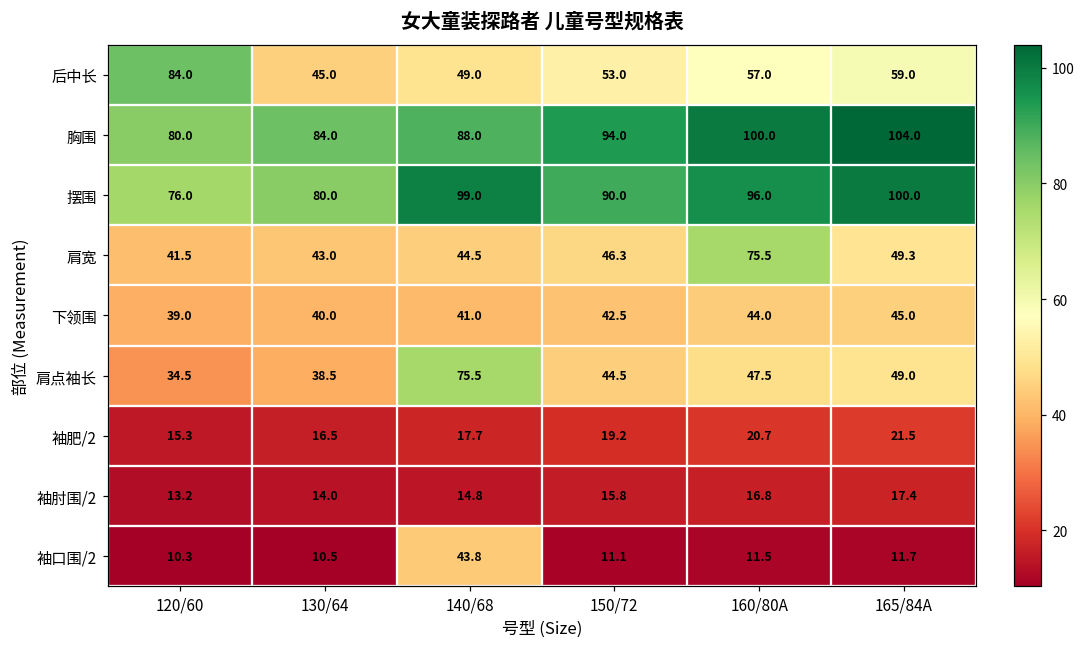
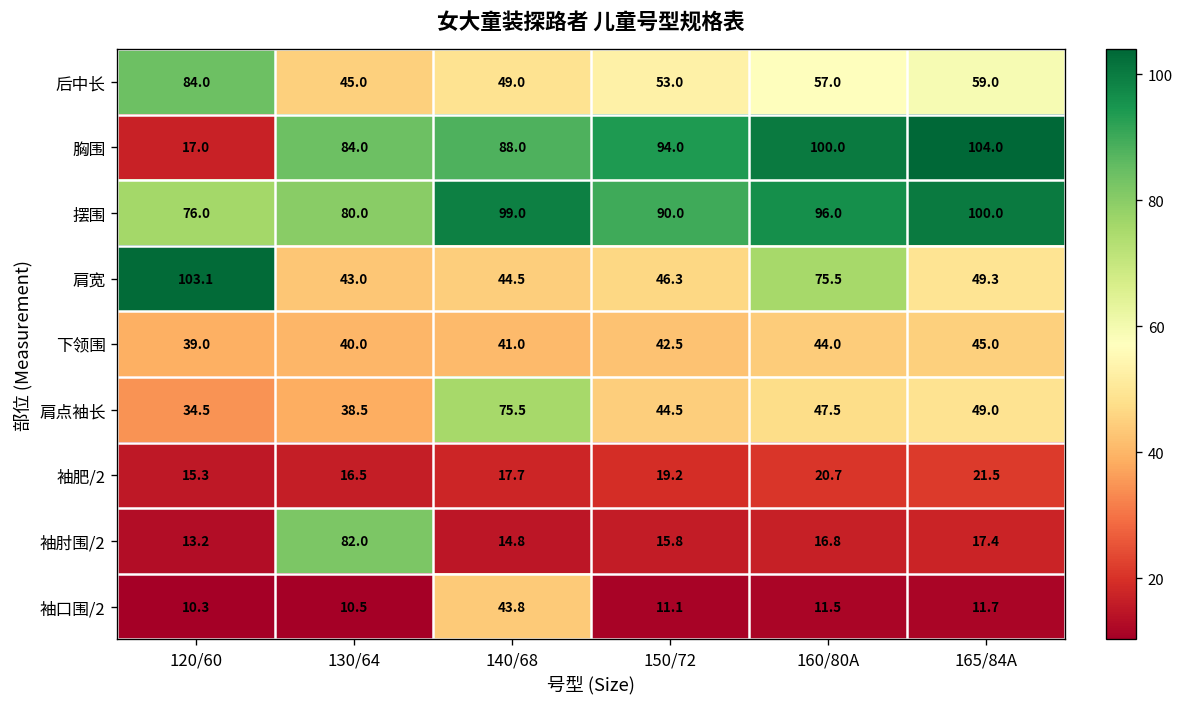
胸围, 120/60: 80.0 -> 17.0
肩宽, 120/60: 41.5 -> 103.1
袖肘围/2, 130/64: 14.0 -> 82.0
